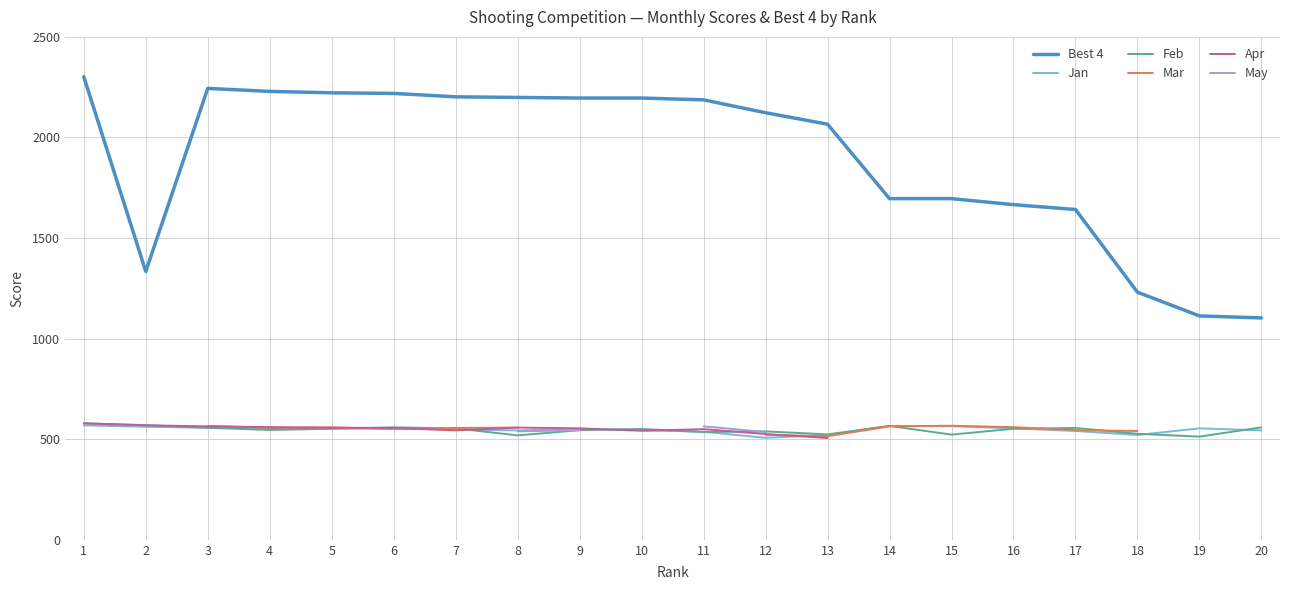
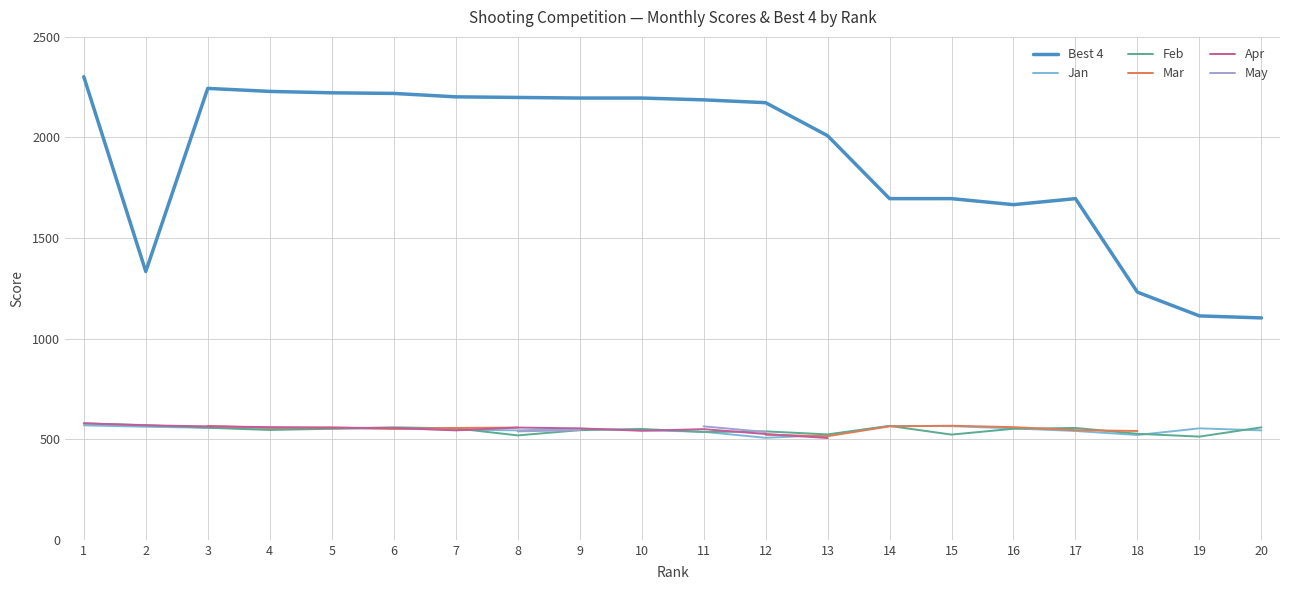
Best 4, 12: 2120 -> 2170
Best 4, 13: 2070 -> 2010
Best 4, 17: 1640 -> 1700
